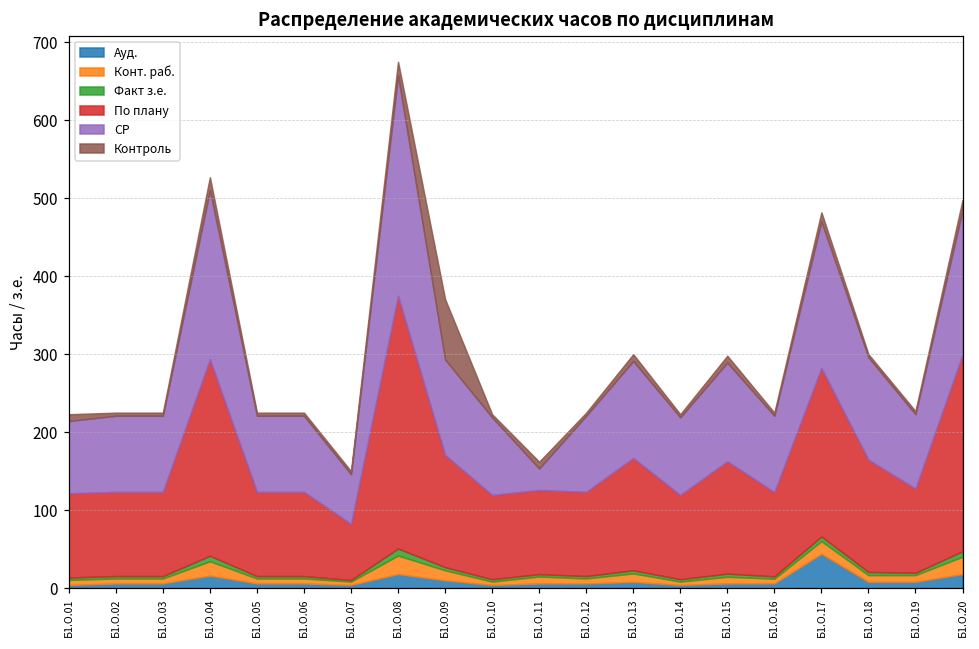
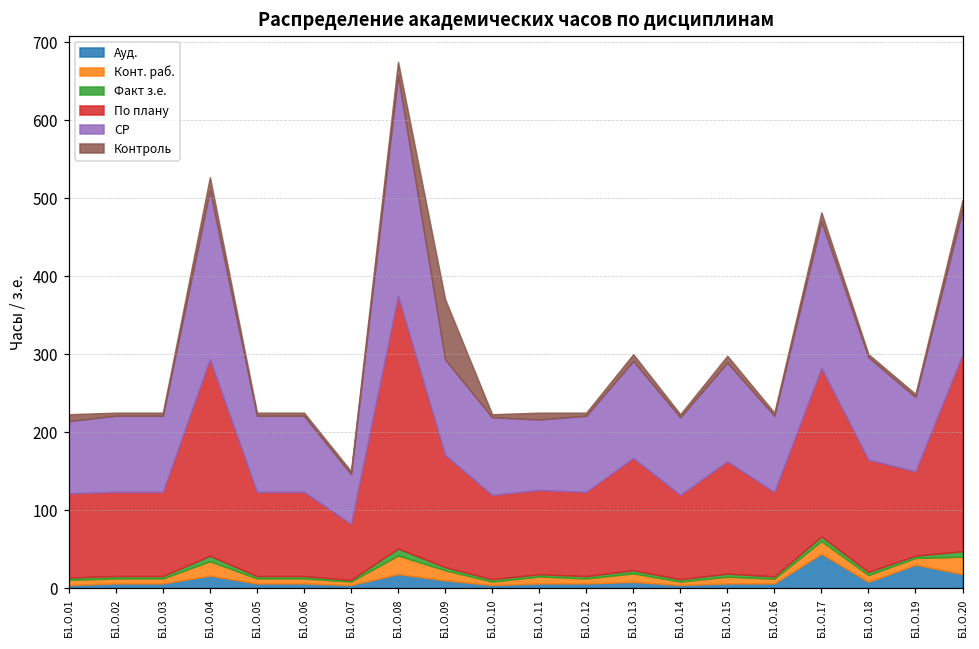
СР, Б1.О.11: 30 -> 90
Ауд., Б1.О.19: 10 -> 30
